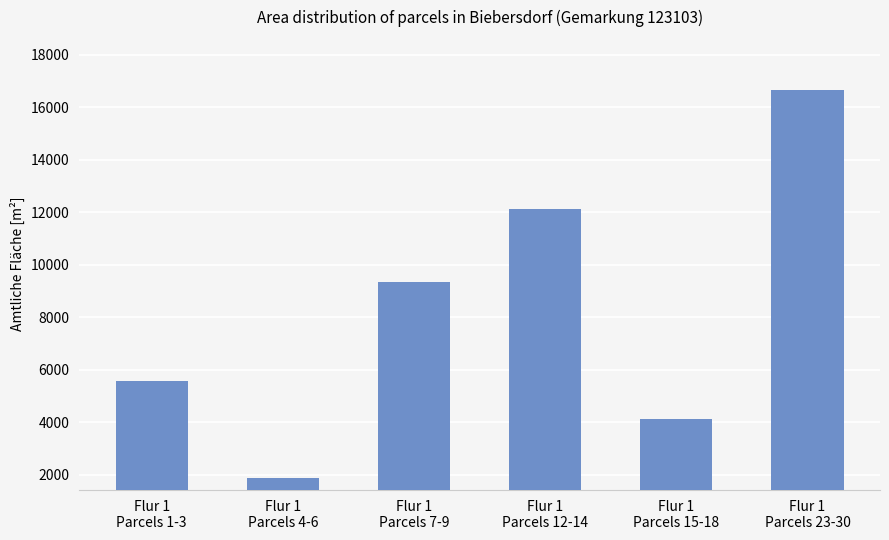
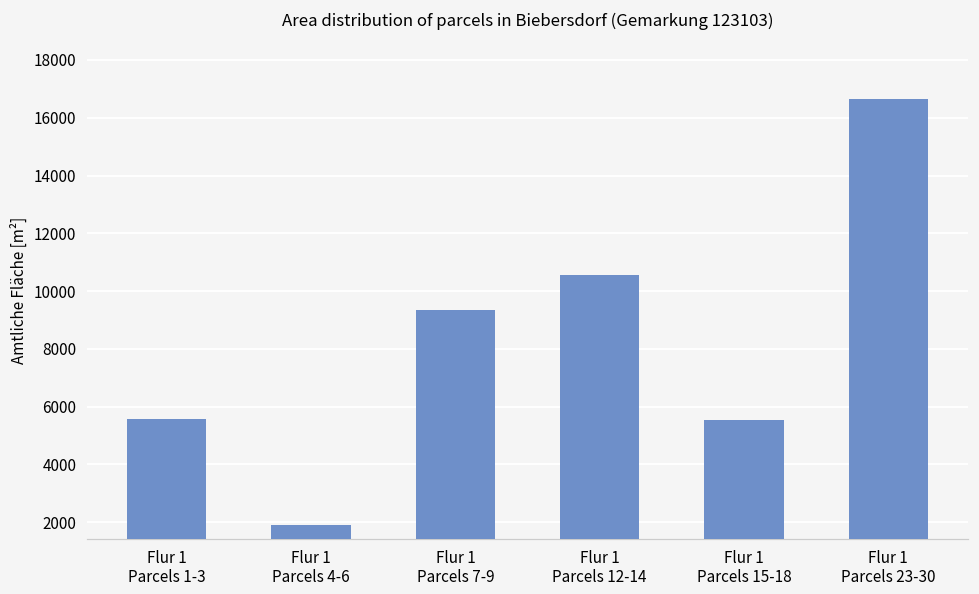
Flur 1 Parcels 12-14: 12100 -> 10600
Flur 1 Parcels 15-18: 4100 -> 5500
